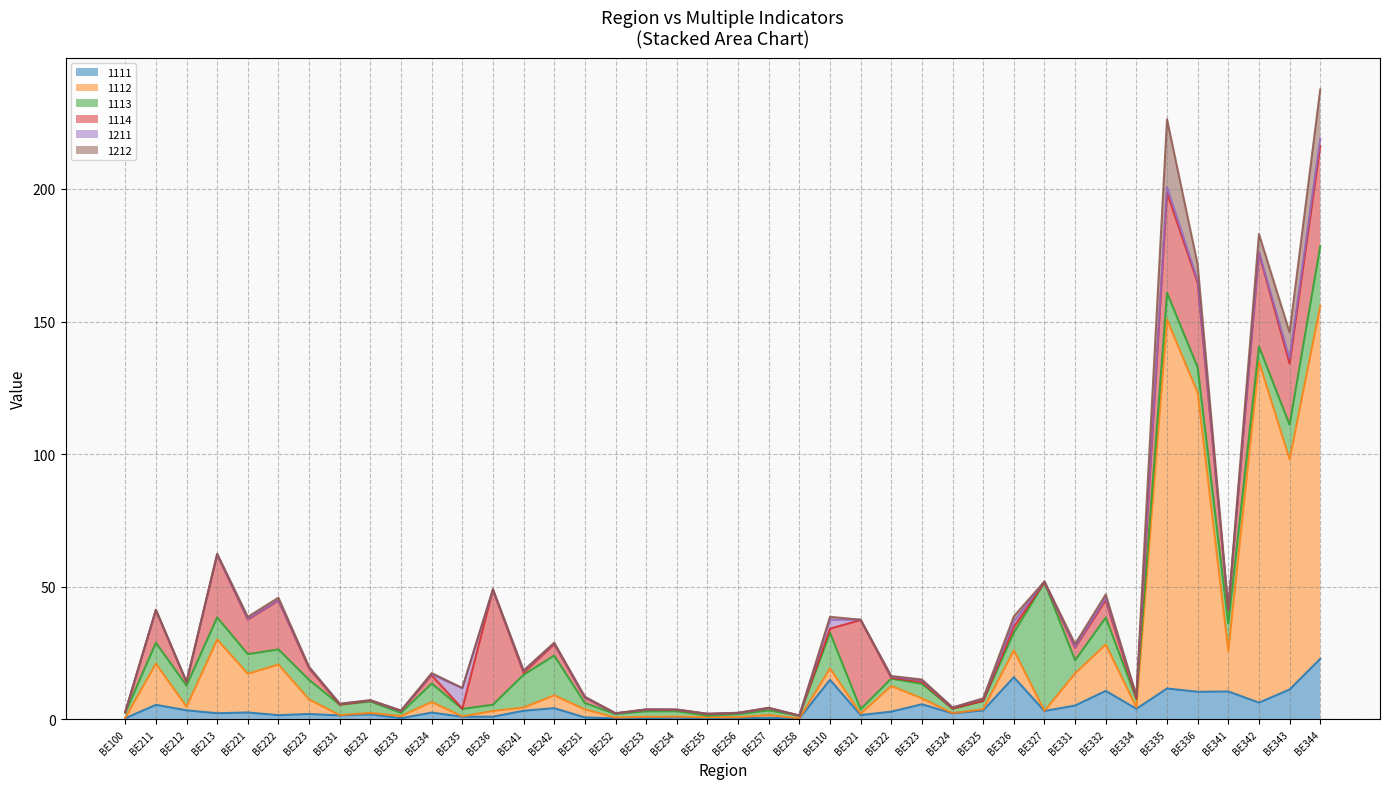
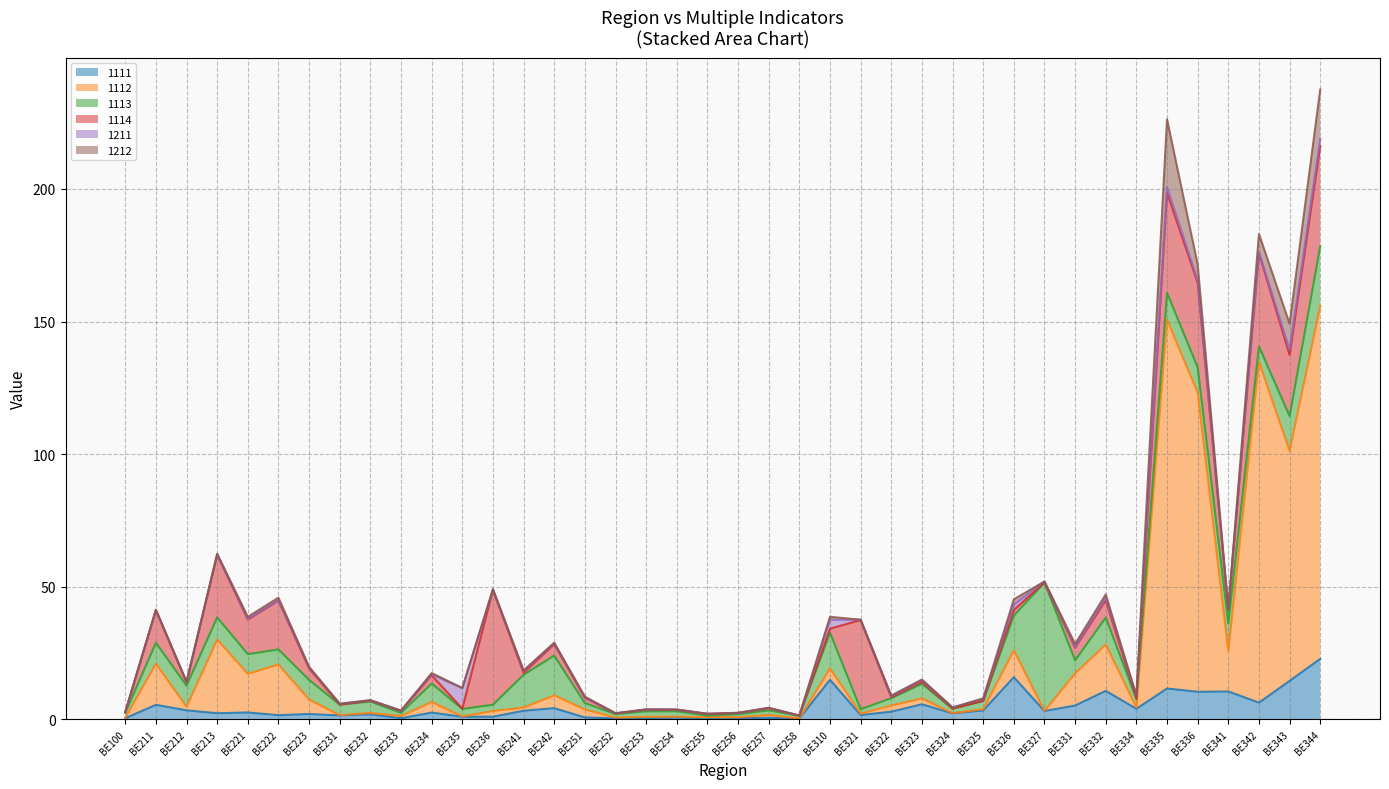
1112, BE322: 10 -> 2
1113, BE326: 7 -> 13
1111, BE343: 11 -> 14
